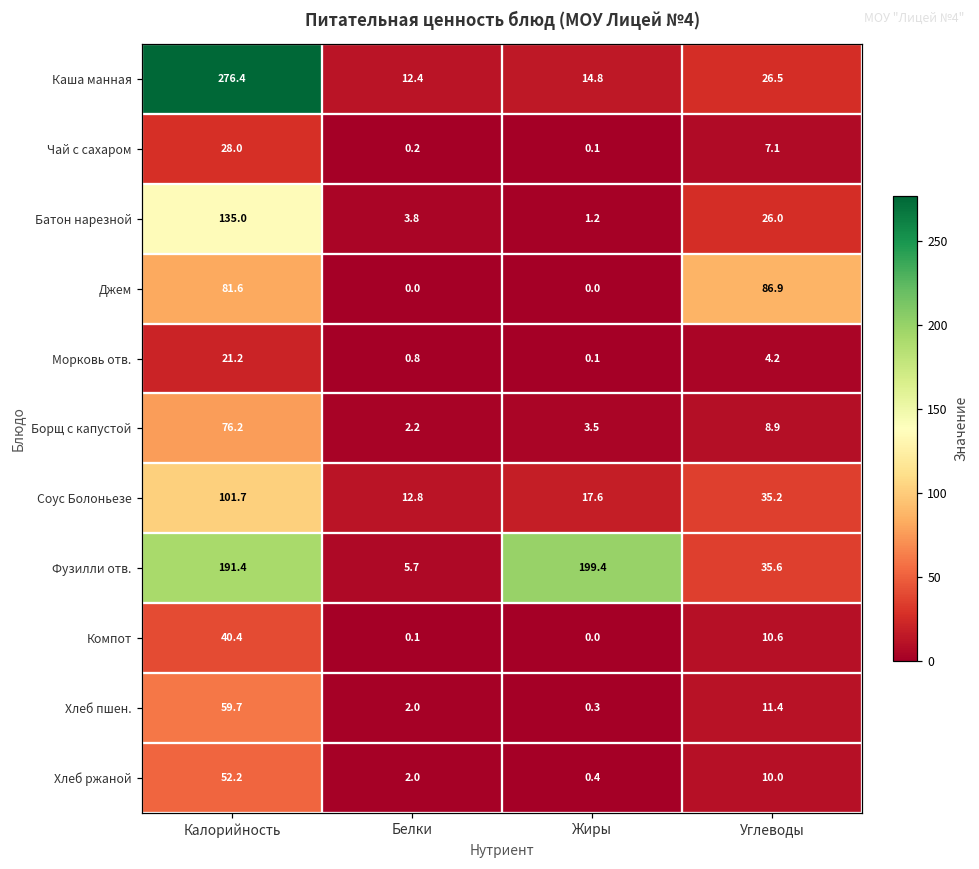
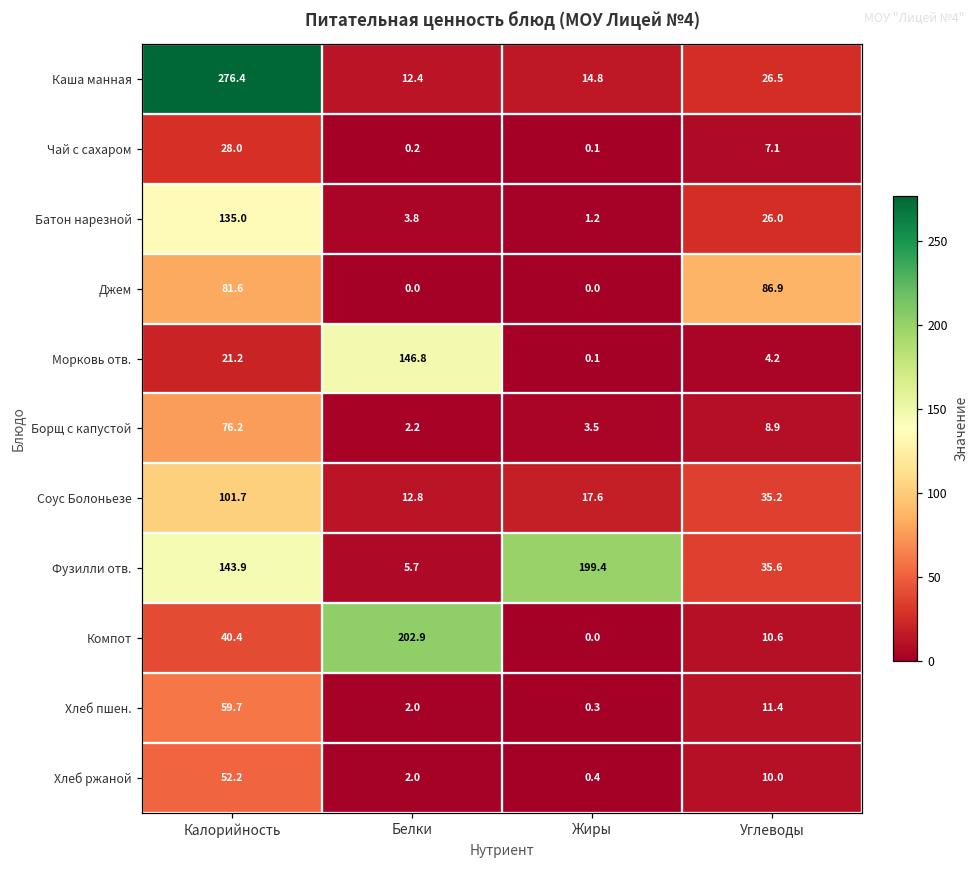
Морковь отв., Белки: 0.8 -> 146.8
Фузилли отв., Калорийность: 191.4 -> 143.9
Компот, Белки: 0.1 -> 202.9
